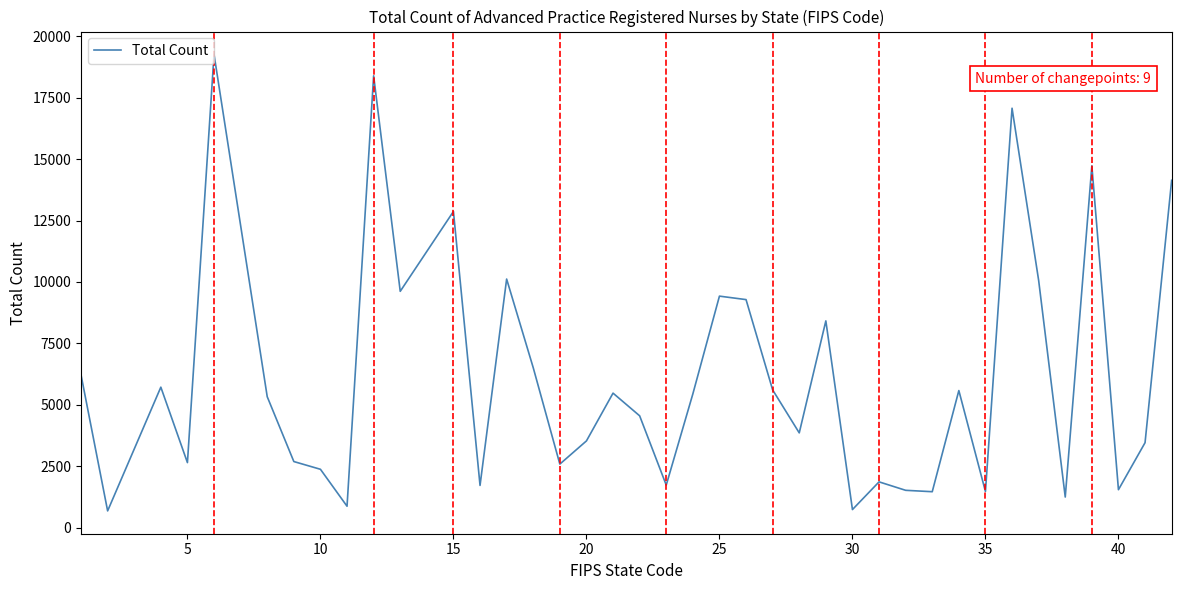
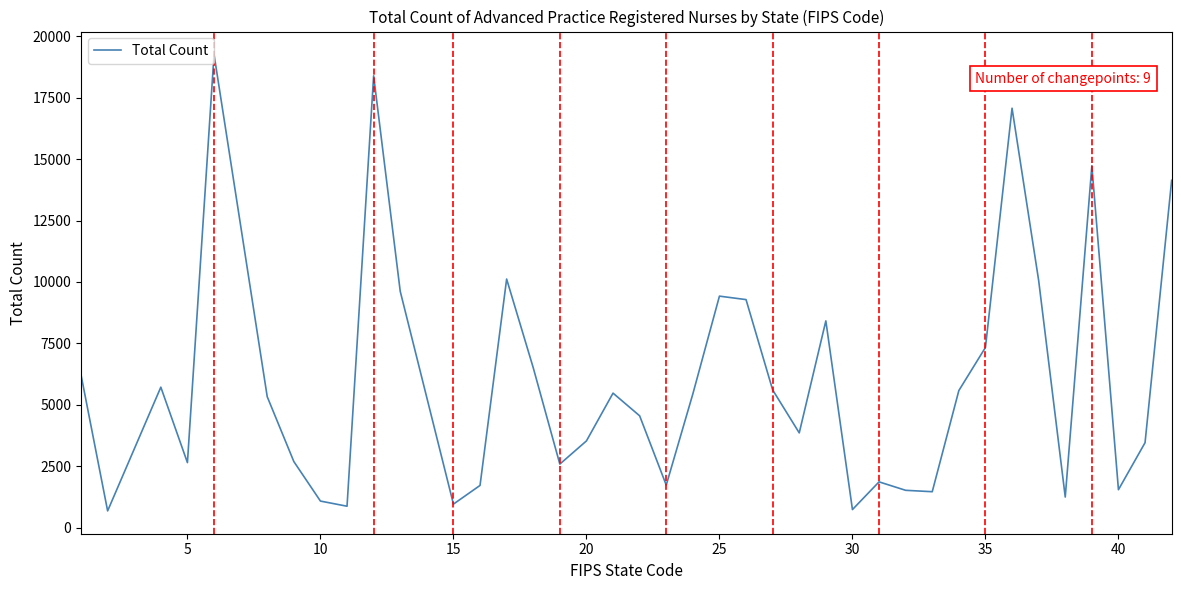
10: 2400 -> 1100
15: 12900 -> 1000
35: 1500 -> 7300
